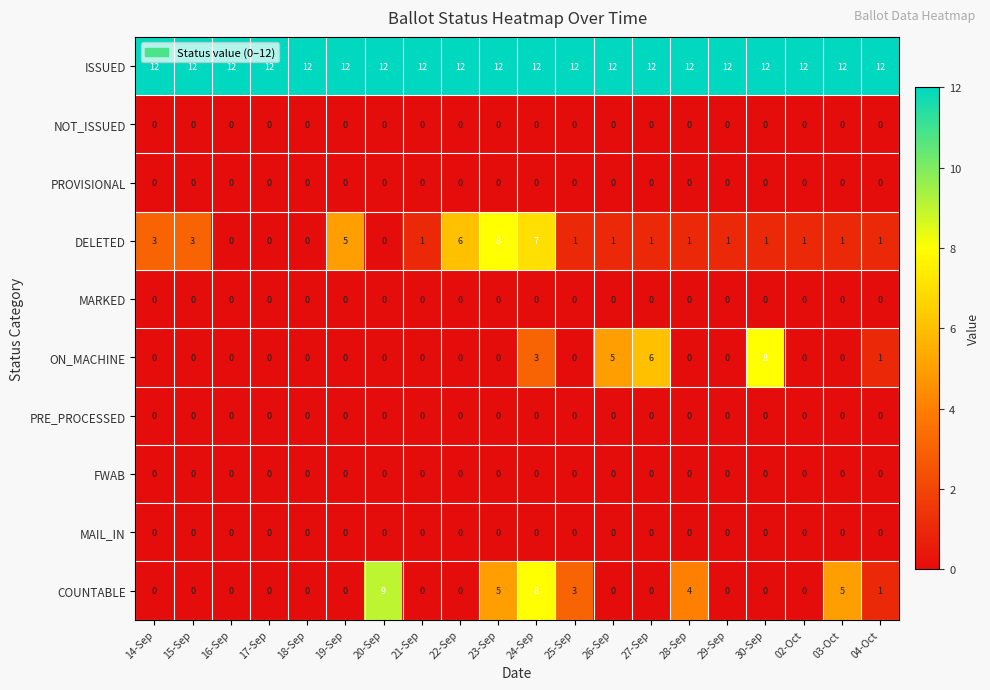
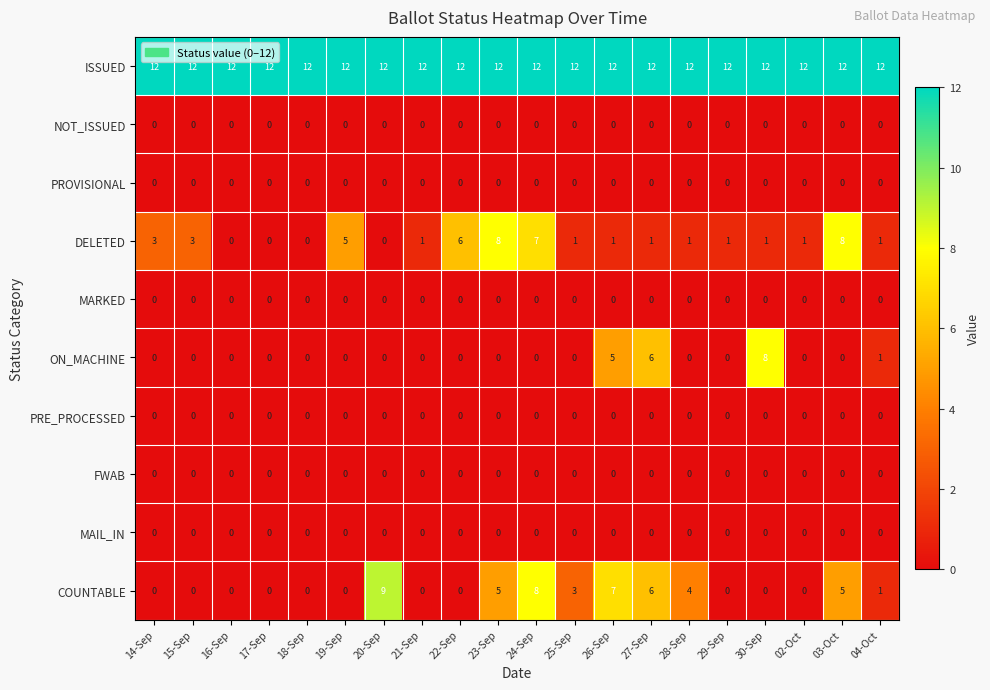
DELETED, 03-Oct: 1 -> 8
ON_MACHINE, 24-Sep: 3 -> 0
COUNTABLE, 26-Sep: 0 -> 7
COUNTABLE, 27-Sep: 0 -> 6
